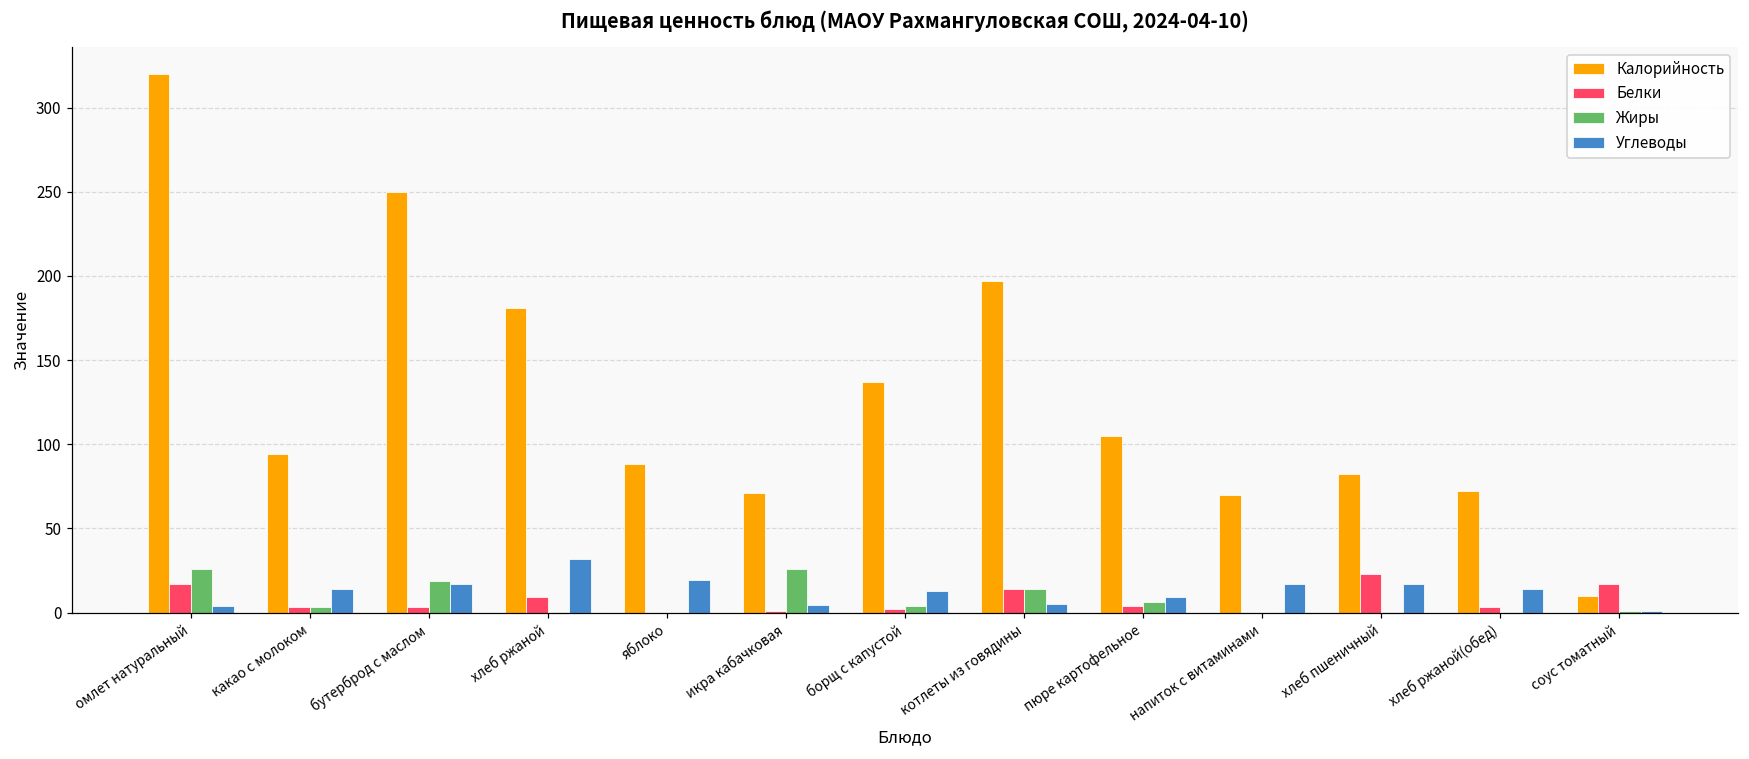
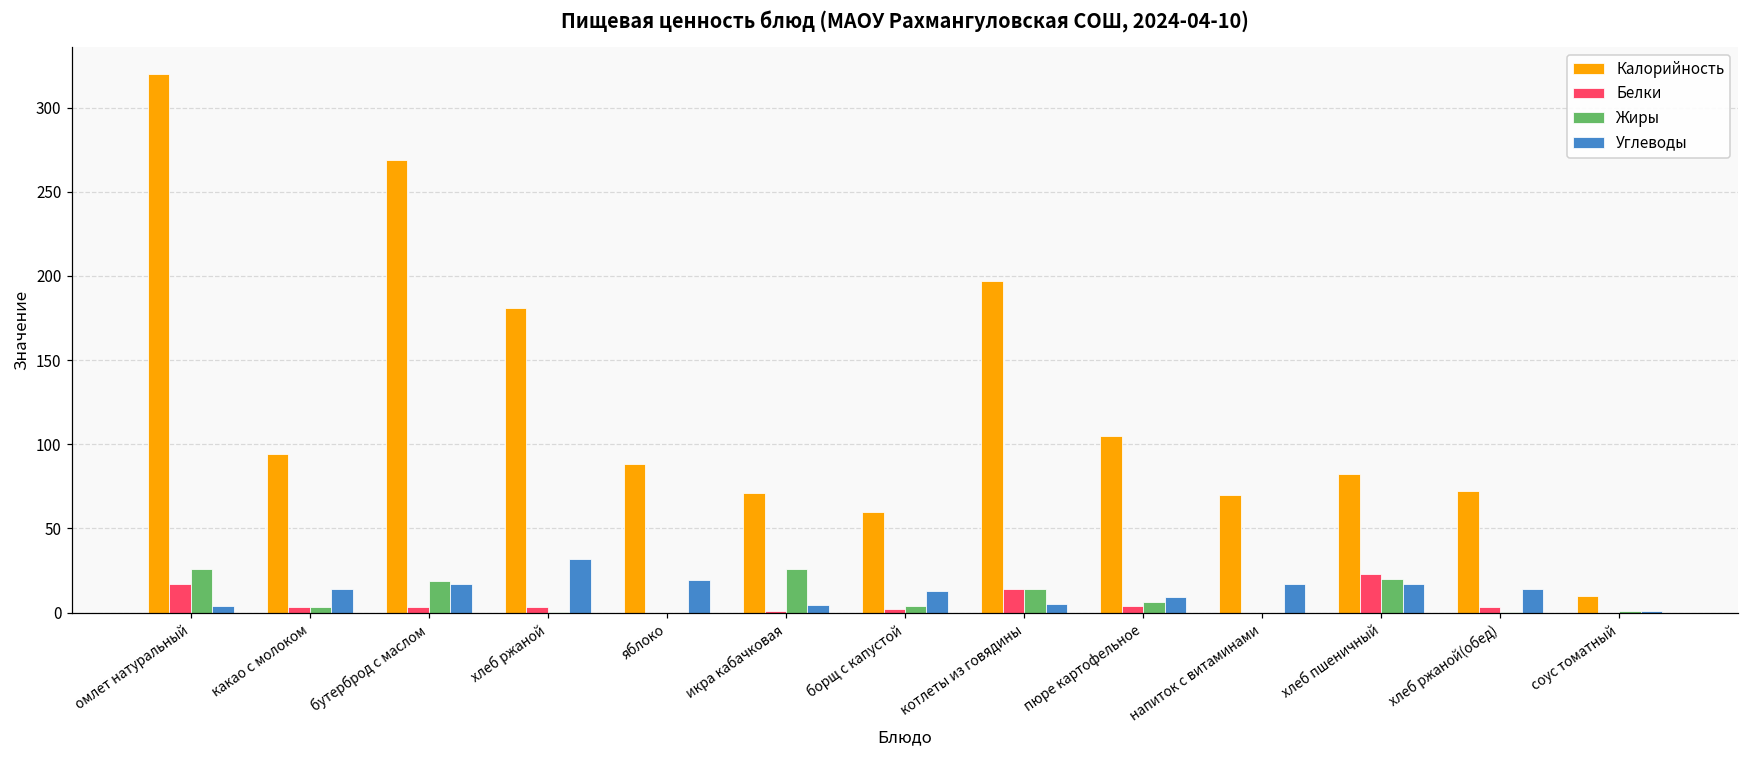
Калорийность, бутерброд с маслом: 250 -> 269
Белки, хлеб ржаной: 9 -> 3
Калорийность, борщ с капустой: 137 -> 60
Жиры, хлеб пшеничный: 0 -> 20
Белки, соус томатный: 17 -> 0
